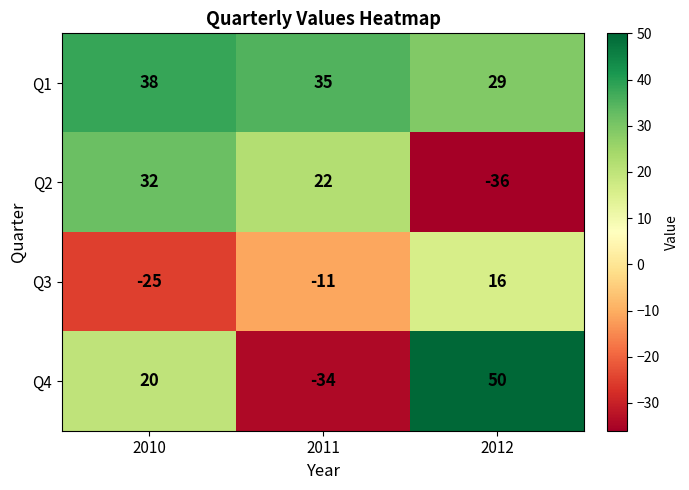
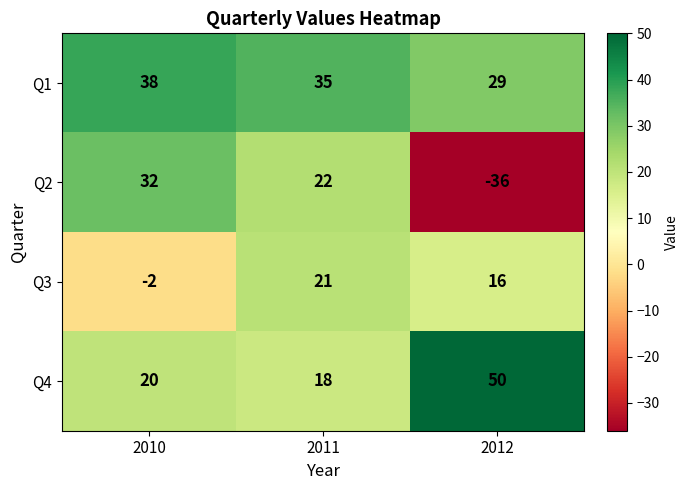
Q3, 2010: -25 -> -2
Q3, 2011: -11 -> 21
Q4, 2011: -34 -> 18
